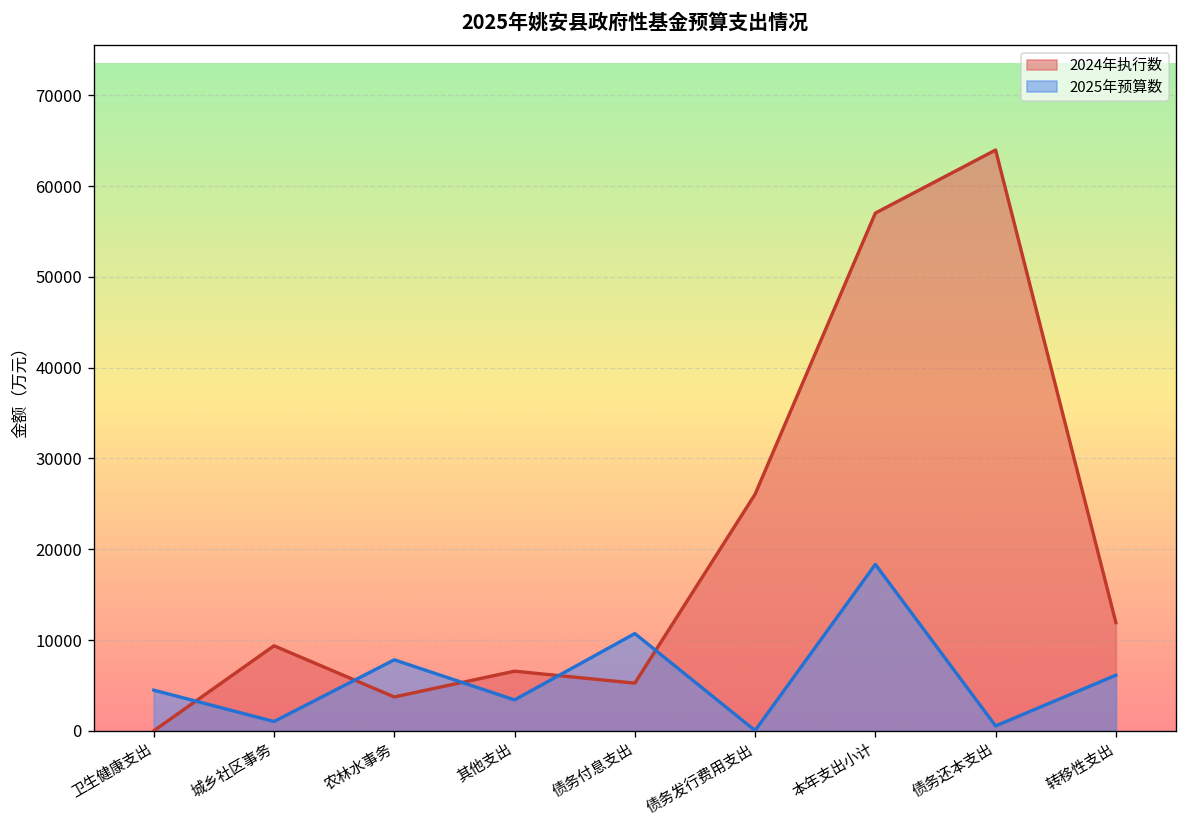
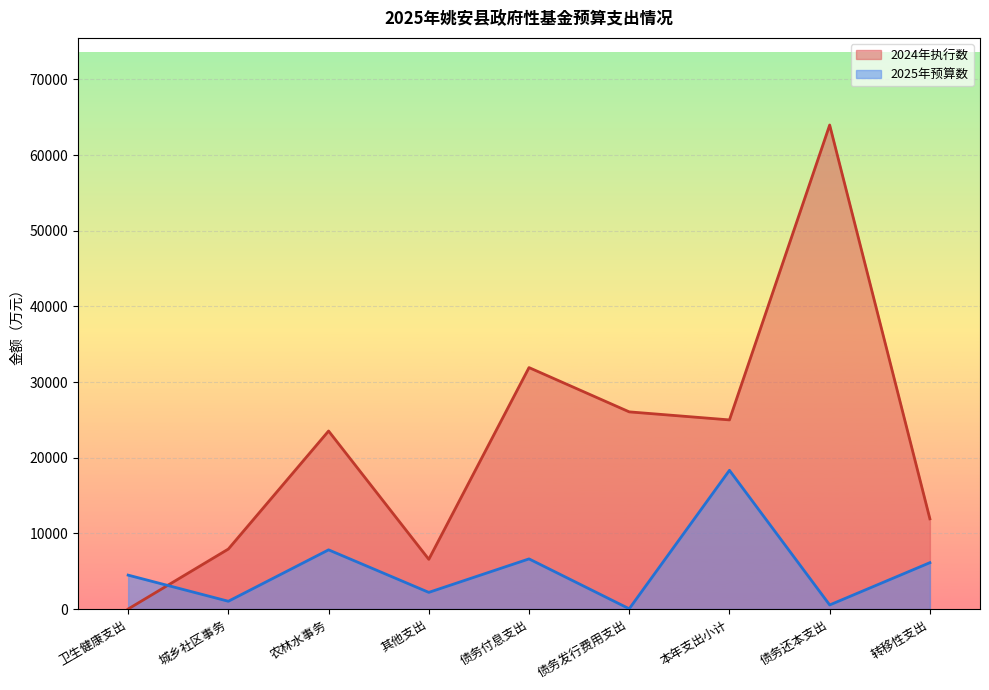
2024年执行数, 城乡社区事务: 9000 -> 8000
2024年执行数, 农林水事务: 4000 -> 24000
2025年预算数, 其他支出: 3000 -> 2000
2024年执行数, 债务付息支出: 5000 -> 32000
2025年预算数, 债务付息支出: 11000 -> 7000
2024年执行数, 本年支出小计: 57000 -> 25000
